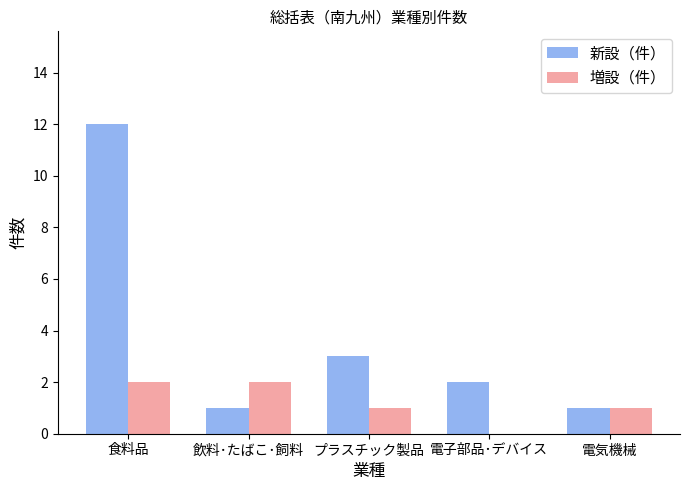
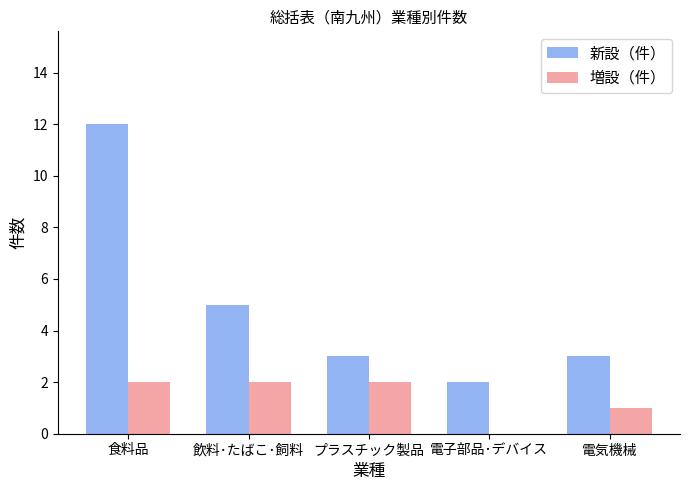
新設（件）, 飲料･たばこ･飼料: 1 -> 5
増設（件）, プラスチック製品: 1 -> 2
新設（件）, 電気機械: 1 -> 3
